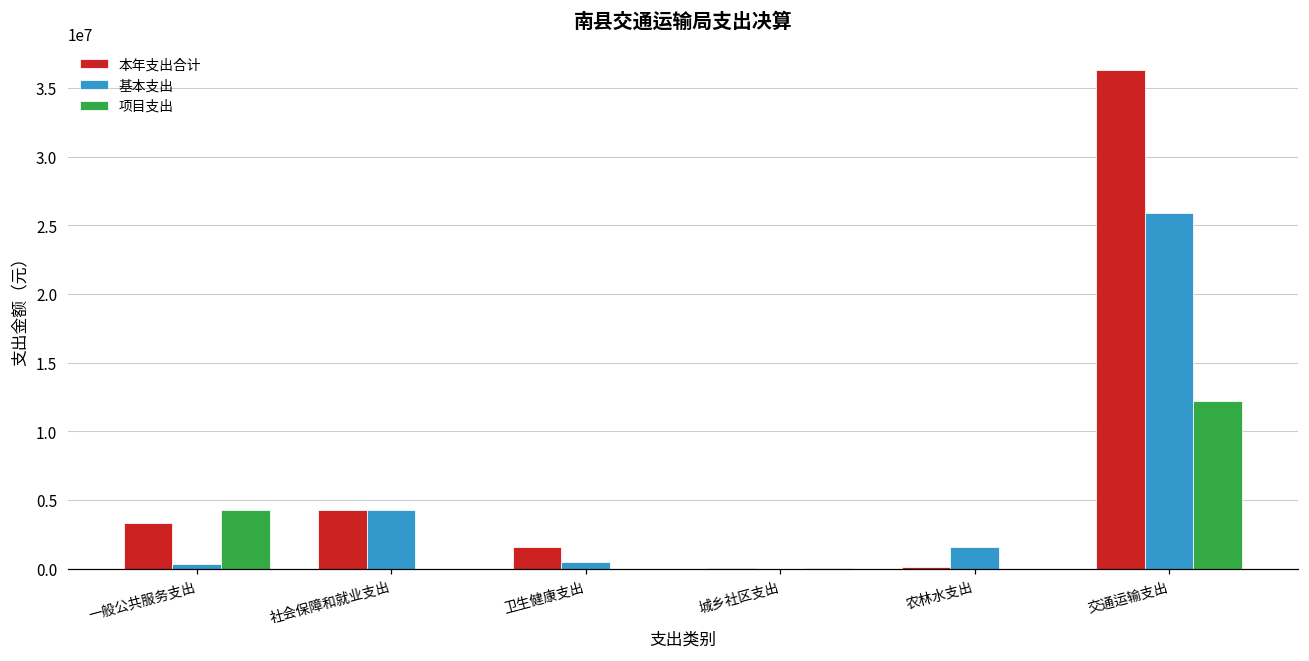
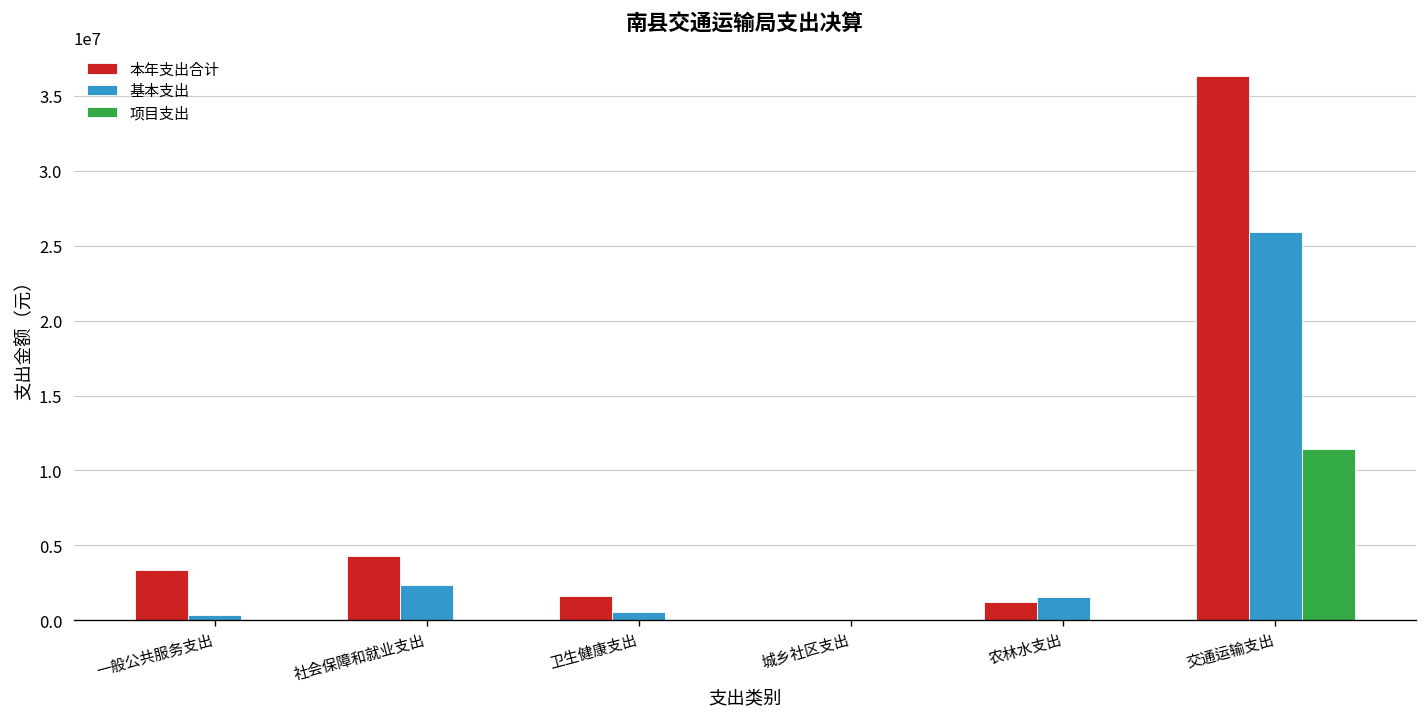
项目支出, 一般公共服务支出: 4300000 -> 0
基本支出, 社会保障和就业支出: 4300000 -> 2400000
本年支出合计, 农林水支出: 200000 -> 1200000
项目支出, 交通运输支出: 12200000 -> 11400000
